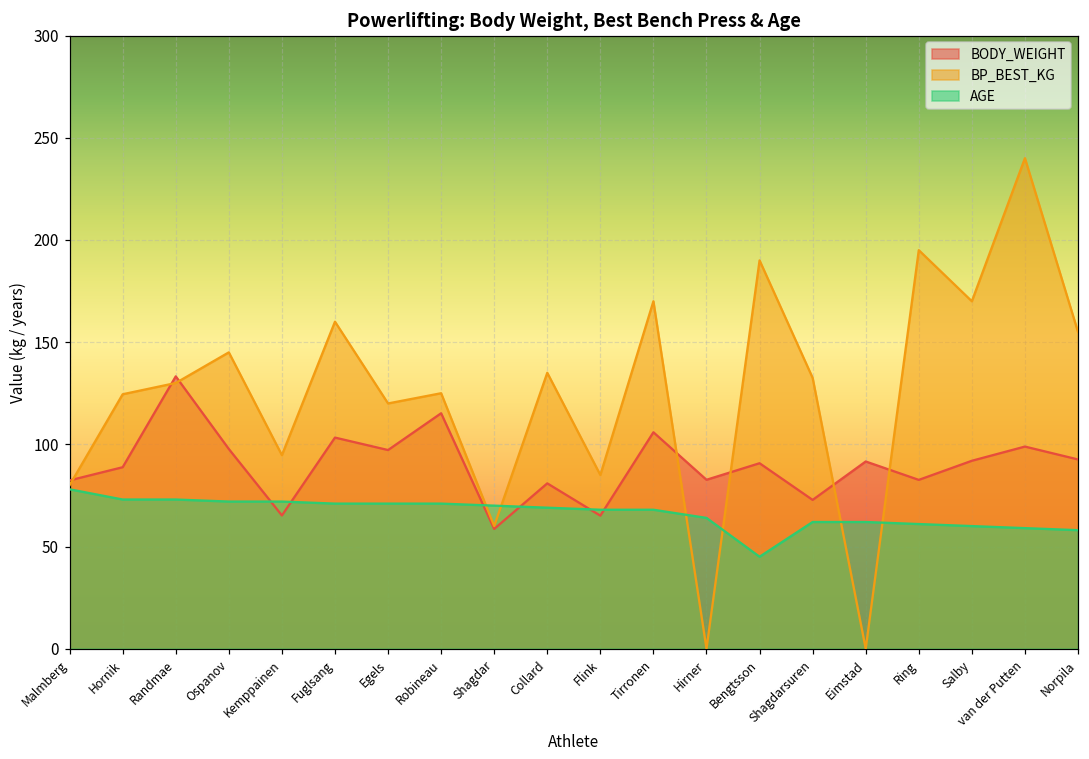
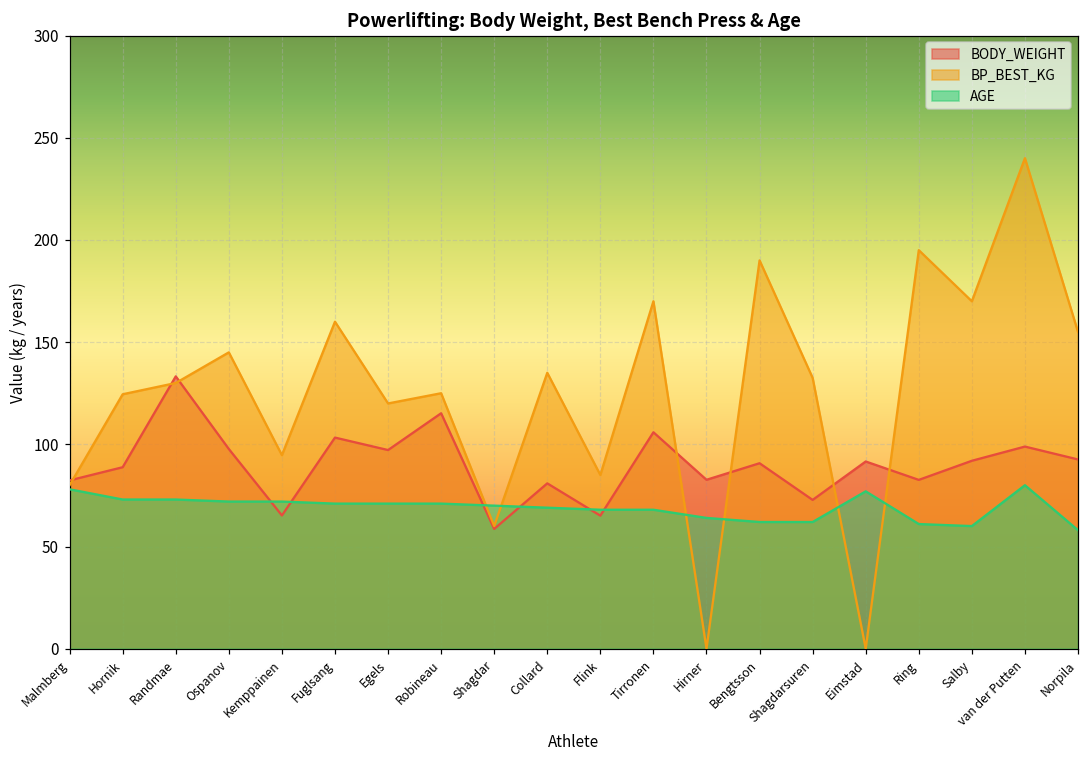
AGE, Bengtsson: 45 -> 62
AGE, Eimstad: 62 -> 77
AGE, van der Putten: 59 -> 80
